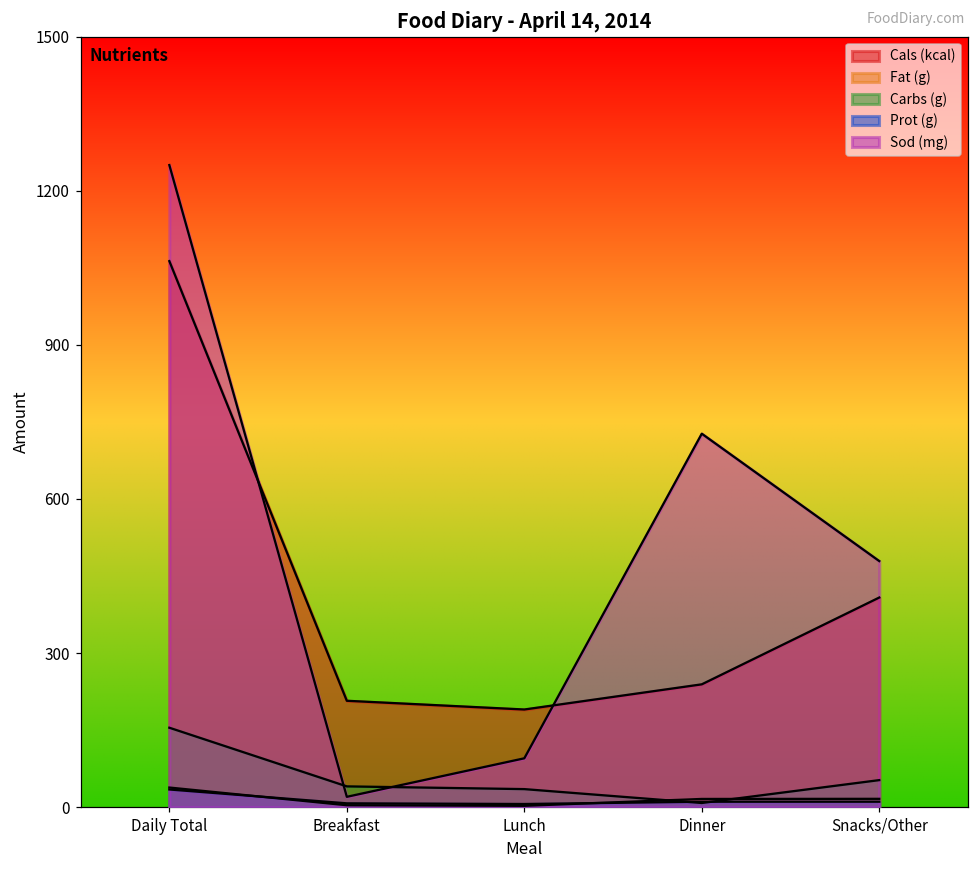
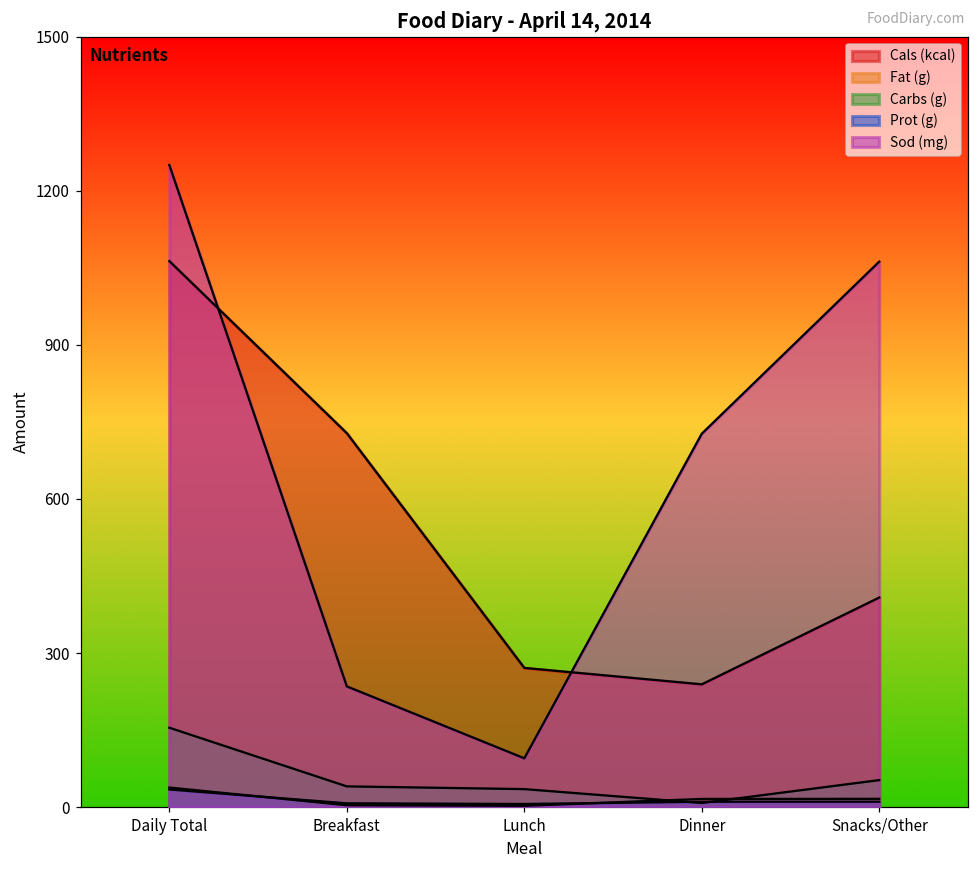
Cals (kcal), Breakfast: 210 -> 730
Sod (mg), Breakfast: 20 -> 240
Cals (kcal), Lunch: 190 -> 270
Sod (mg), Snacks/Other: 480 -> 1060
